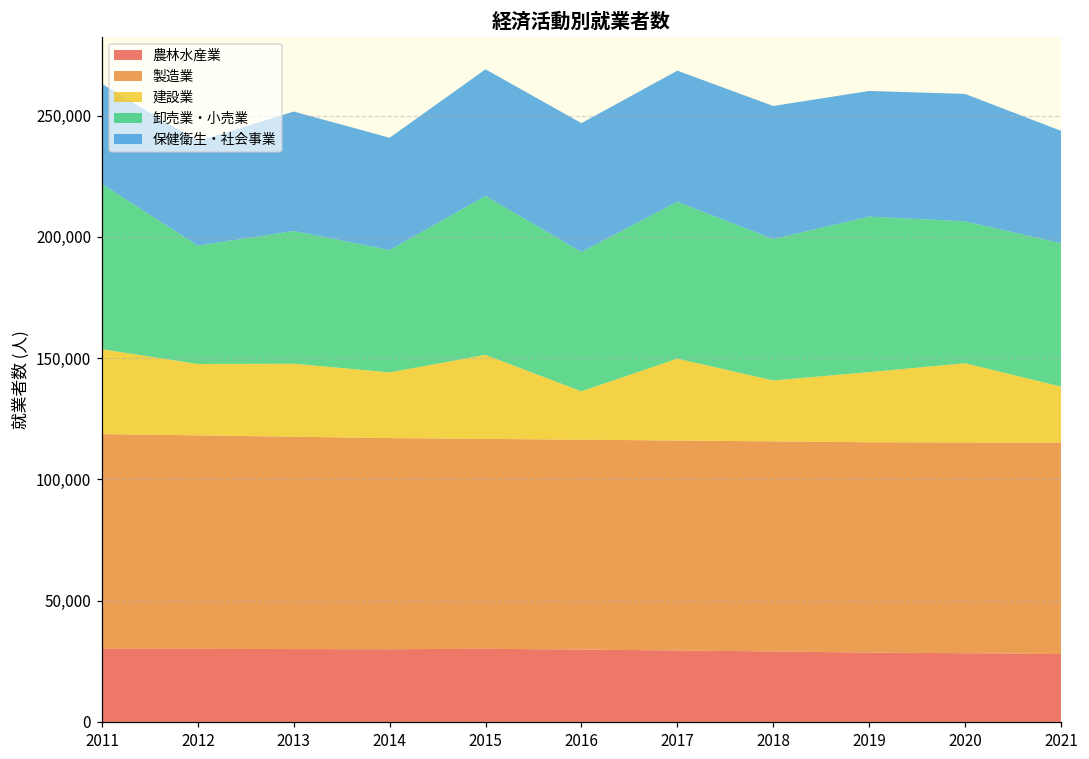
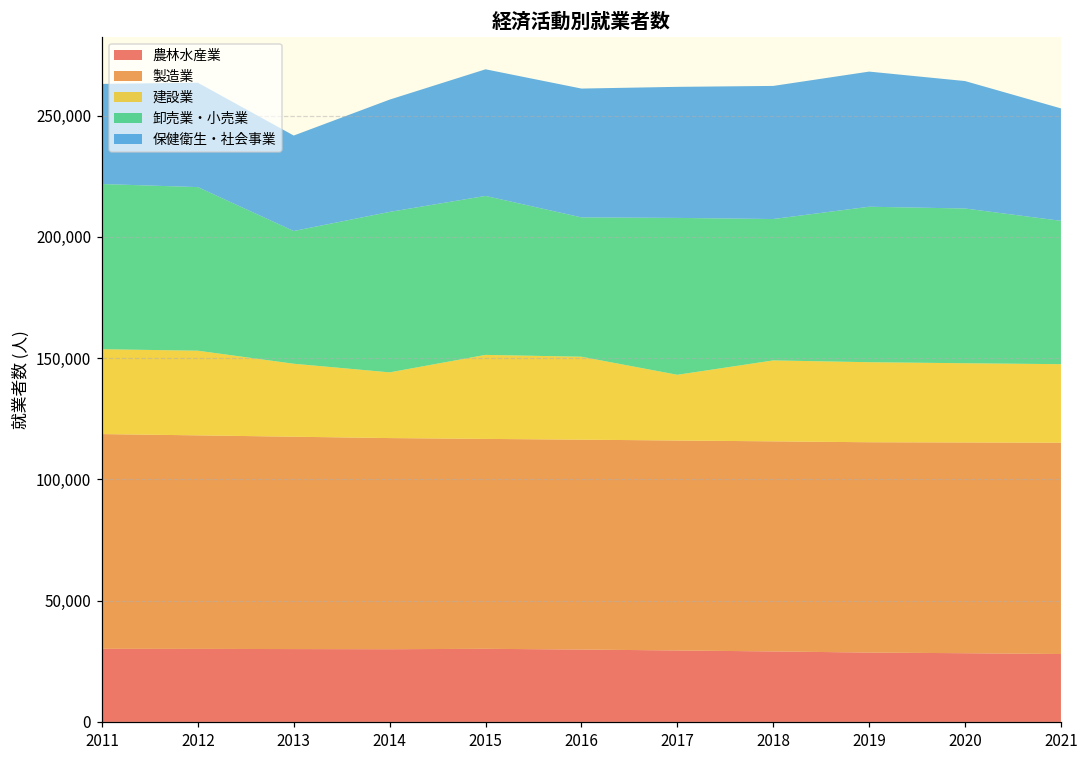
建設業, 2012: 29,000 -> 35,000
卸売業・小売業, 2012: 49,000 -> 67,000
保健衛生・社会事業, 2013: 49,000 -> 39,000
卸売業・小売業, 2014: 50,000 -> 66,000
建設業, 2016: 20,000 -> 34,000
建設業, 2017: 34,000 -> 27,000
建設業, 2018: 25,000 -> 33,000
建設業, 2019: 29,000 -> 33,000
保健衛生・社会事業, 2019: 52,000 -> 56,000
卸売業・小売業, 2020: 58,000 -> 64,000
建設業, 2021: 23,000 -> 32,000
